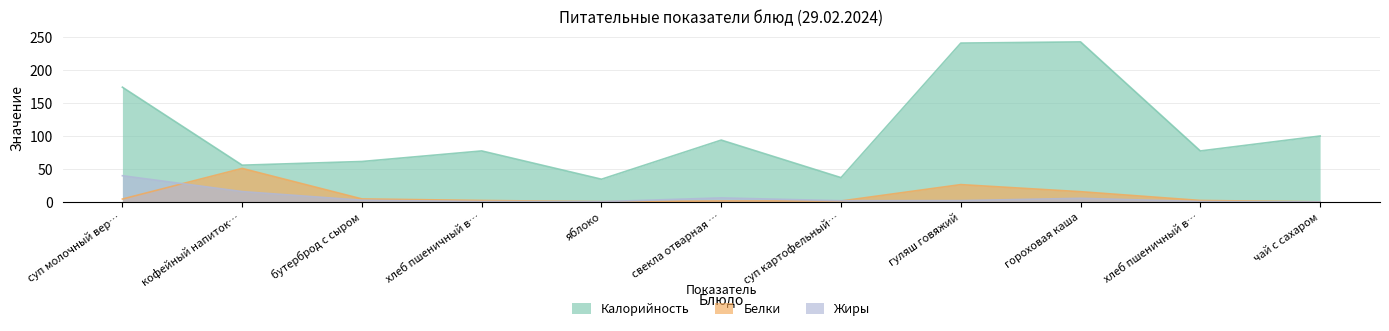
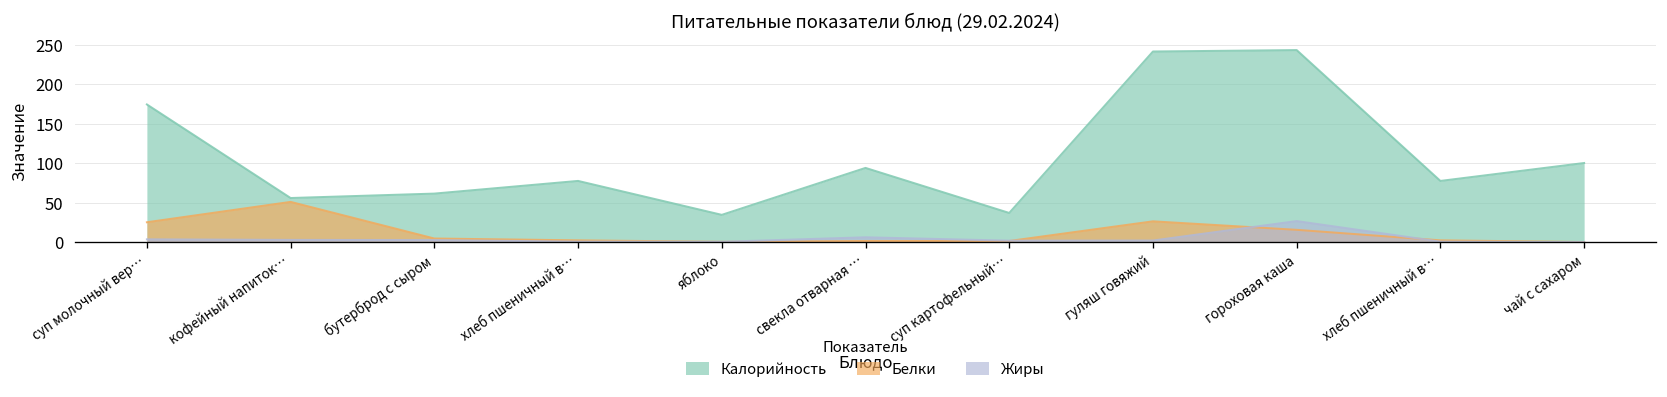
Белки, суп молочный вер…: 0 -> 30
Жиры, суп молочный вер…: 40 -> 0
Жиры, кофейный напиток…: 20 -> 0
Жиры, гороховая каша: 10 -> 30
